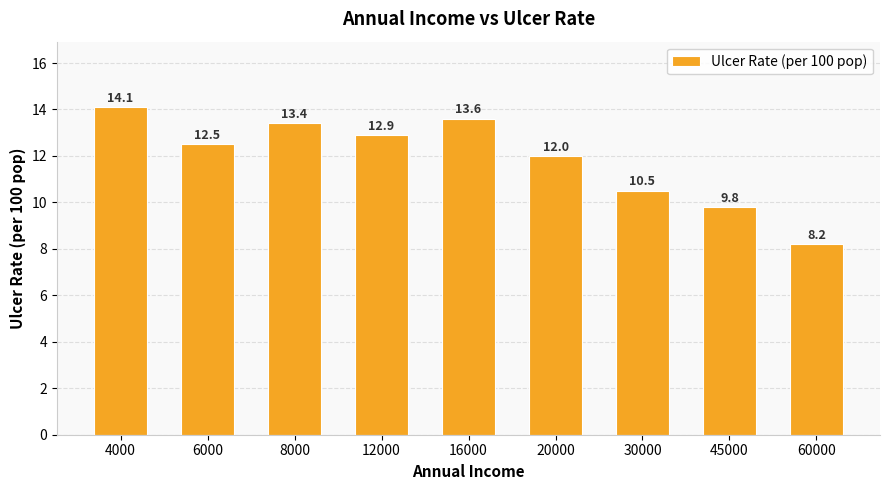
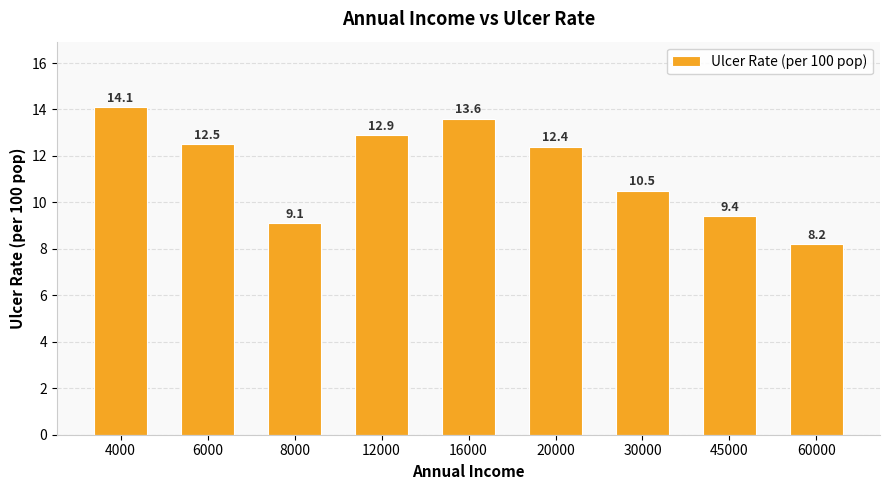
8000: 13.4 -> 9.1
20000: 12.0 -> 12.4
45000: 9.8 -> 9.4
